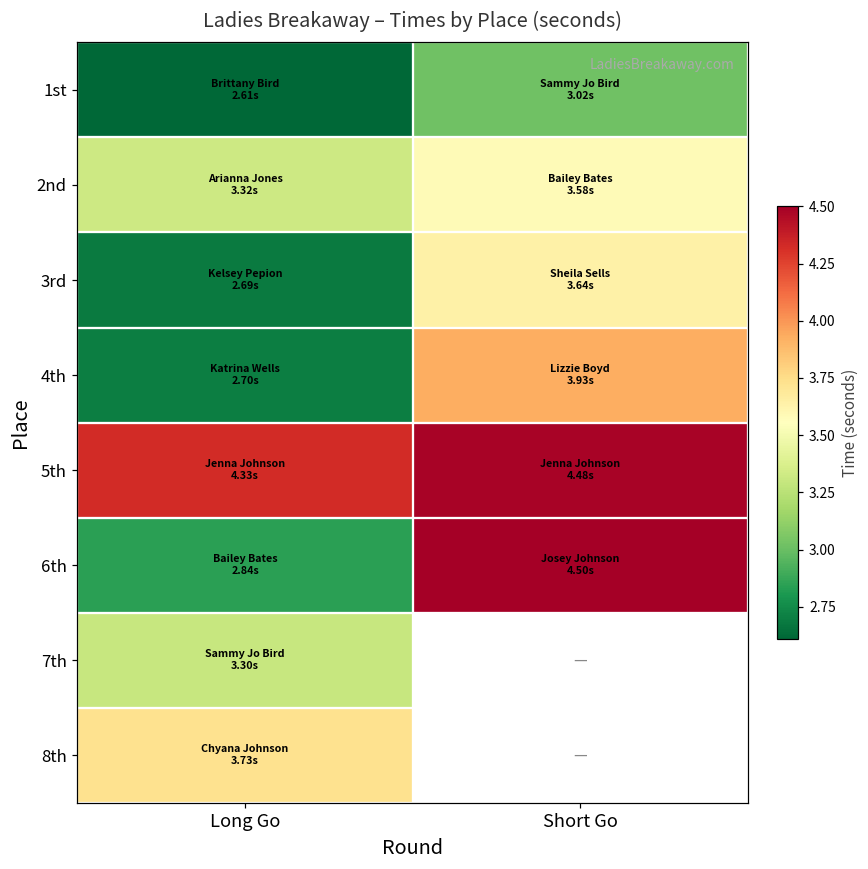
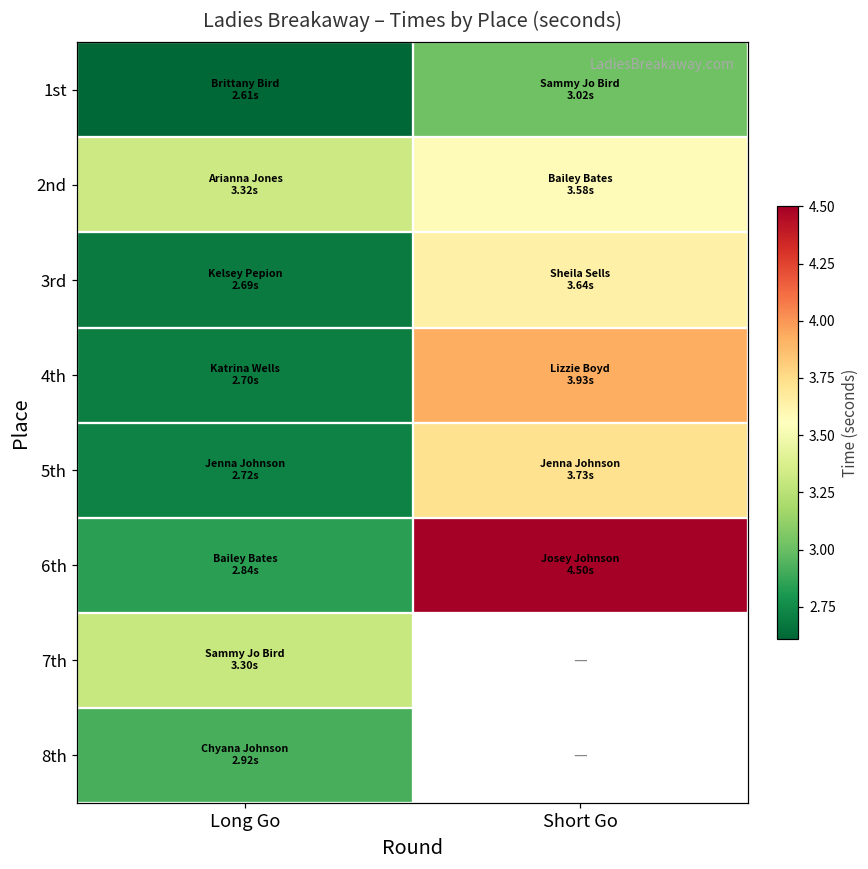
5th, Long Go: 4.33s -> 2.72s
5th, Short Go: 4.48s -> 3.73s
8th, Long Go: 3.73s -> 2.92s
